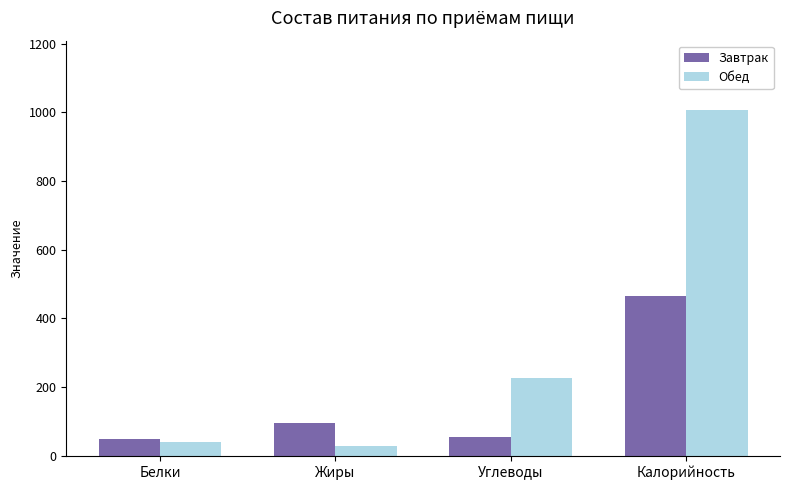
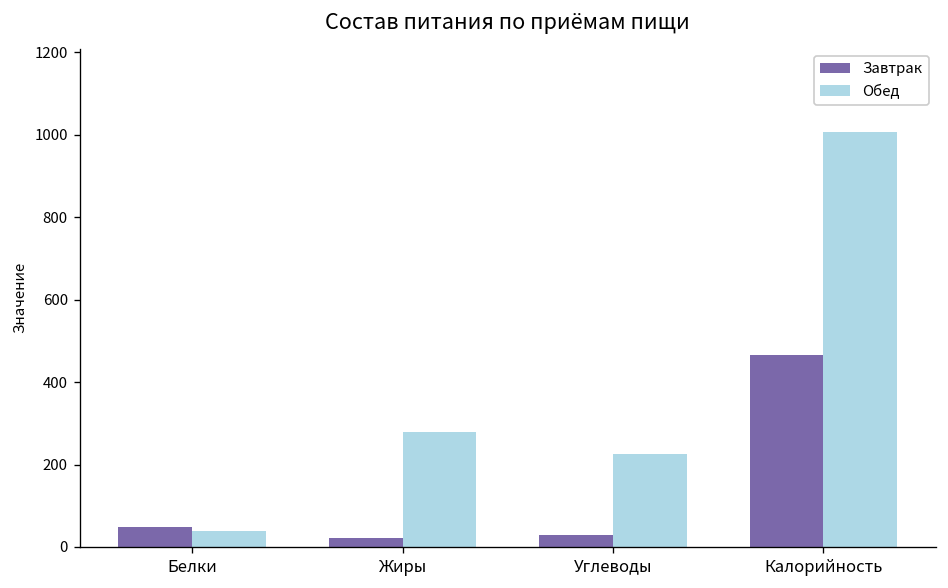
Завтрак, Жиры: 100 -> 20
Обед, Жиры: 30 -> 280
Завтрак, Углеводы: 60 -> 30
